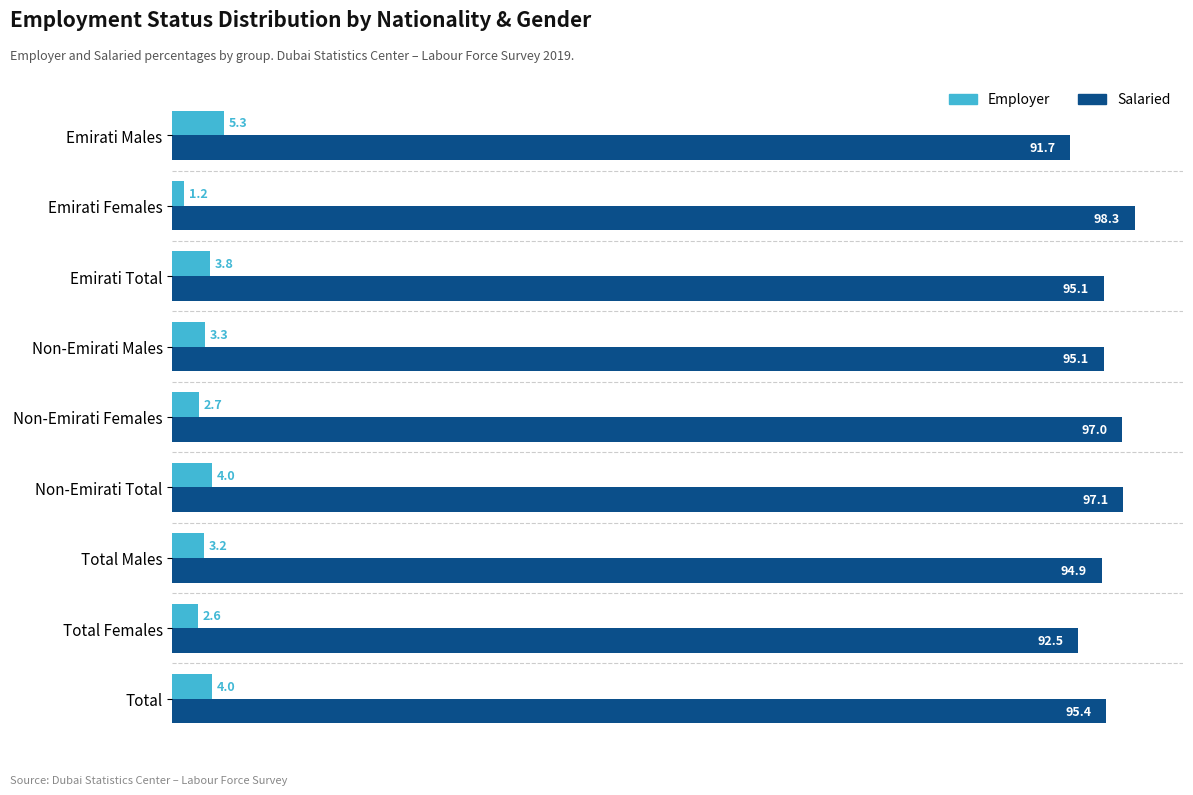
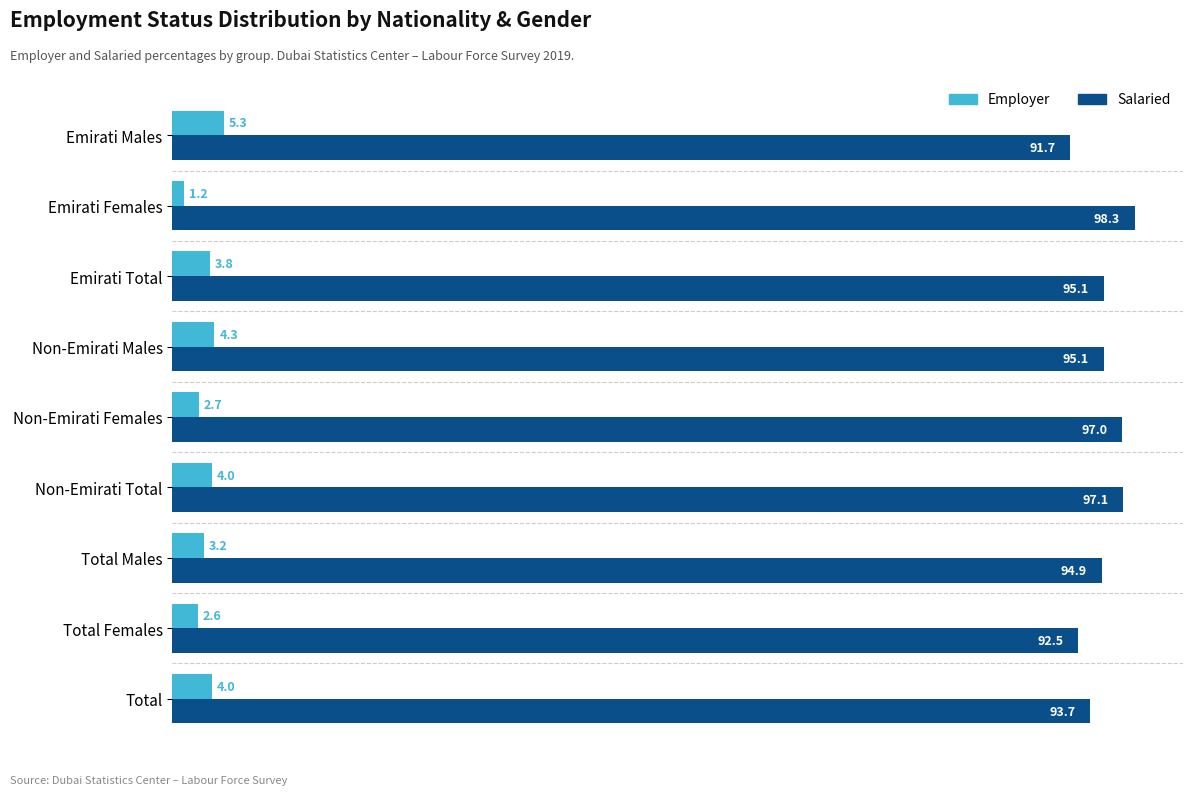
Employer, Non-Emirati Males: 3.3 -> 4.3
Salaried, Total: 95.4 -> 93.7
